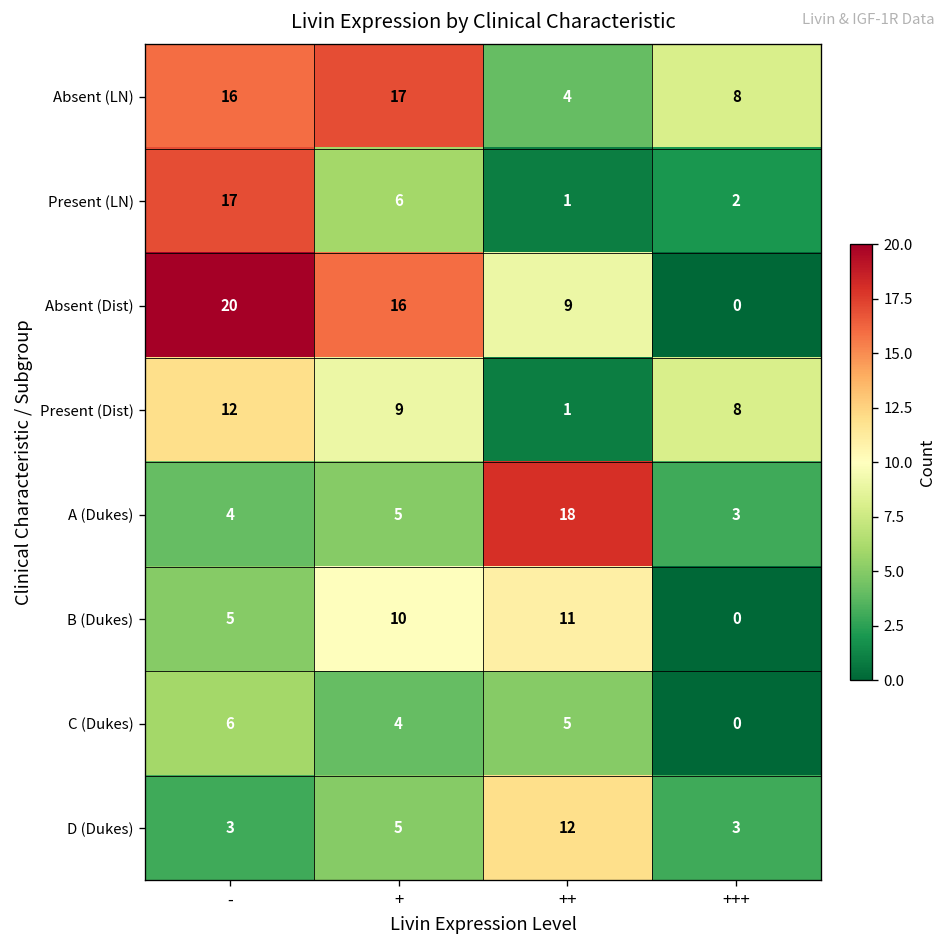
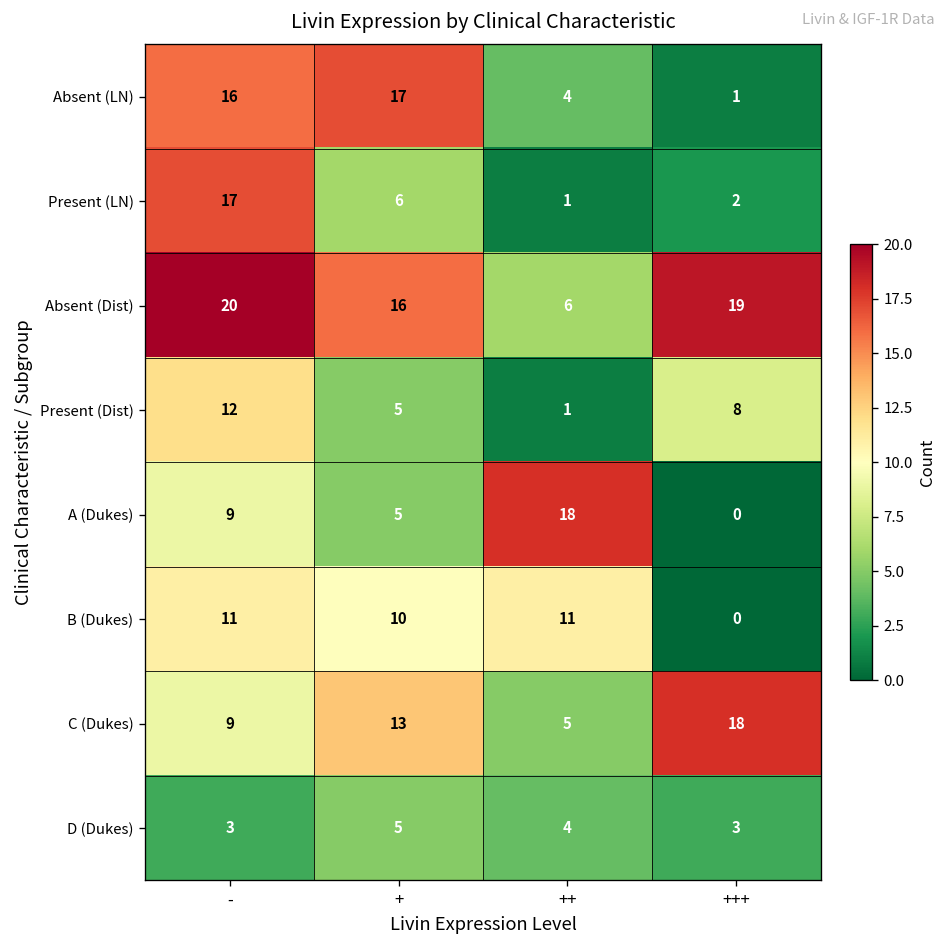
Absent (LN), +++: 8 -> 1
Absent (Dist), ++: 9 -> 6
Absent (Dist), +++: 0 -> 19
Present (Dist), +: 9 -> 5
A (Dukes), -: 4 -> 9
A (Dukes), +++: 3 -> 0
B (Dukes), -: 5 -> 11
C (Dukes), -: 6 -> 9
C (Dukes), +: 4 -> 13
C (Dukes), +++: 0 -> 18
D (Dukes), ++: 12 -> 4
